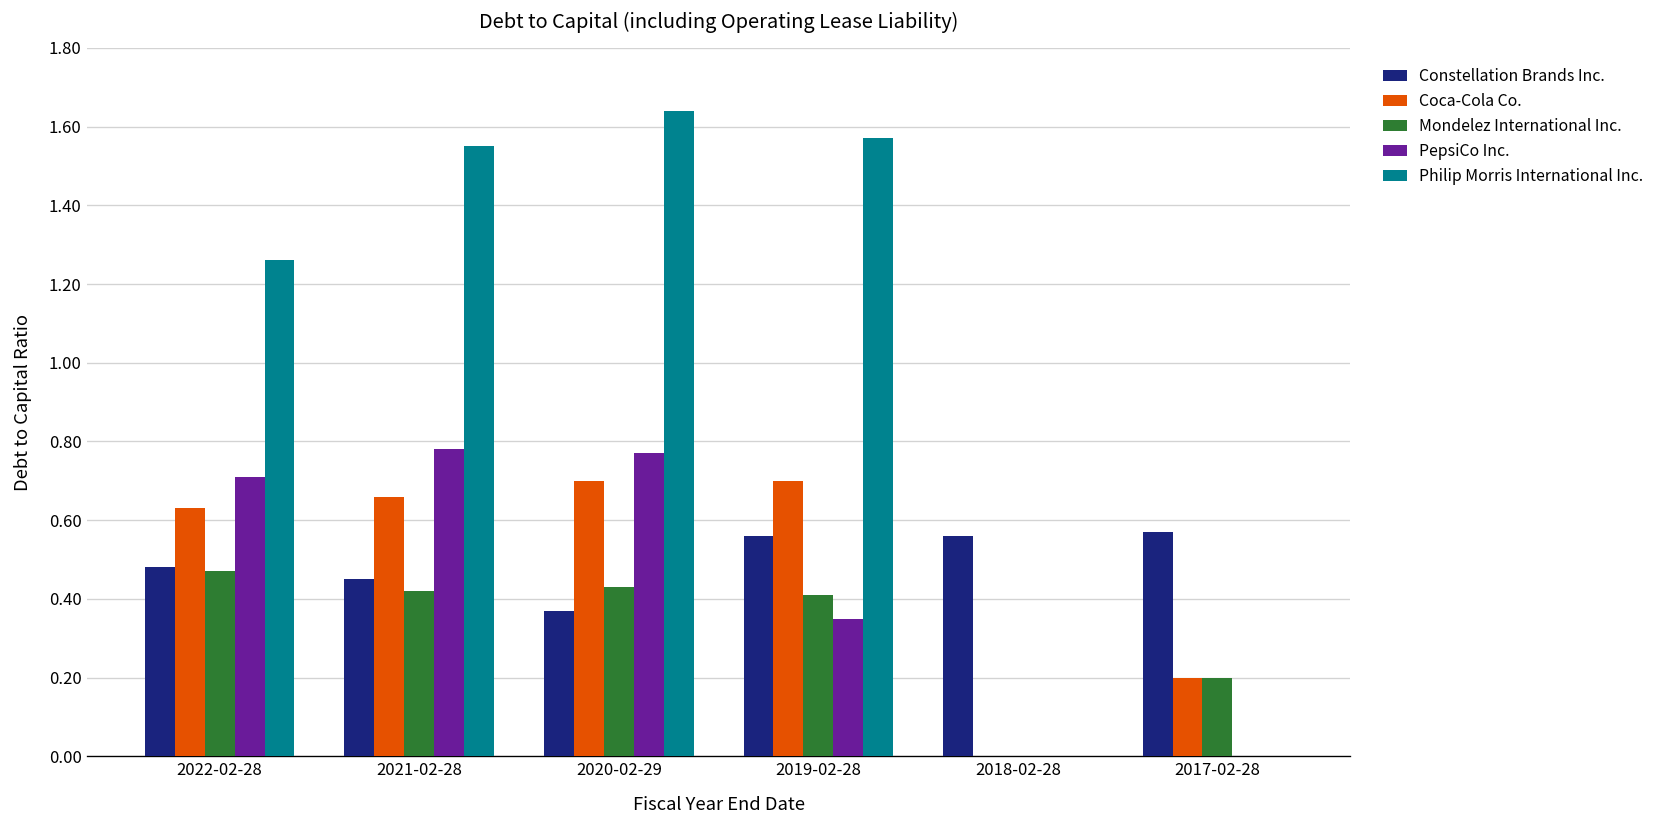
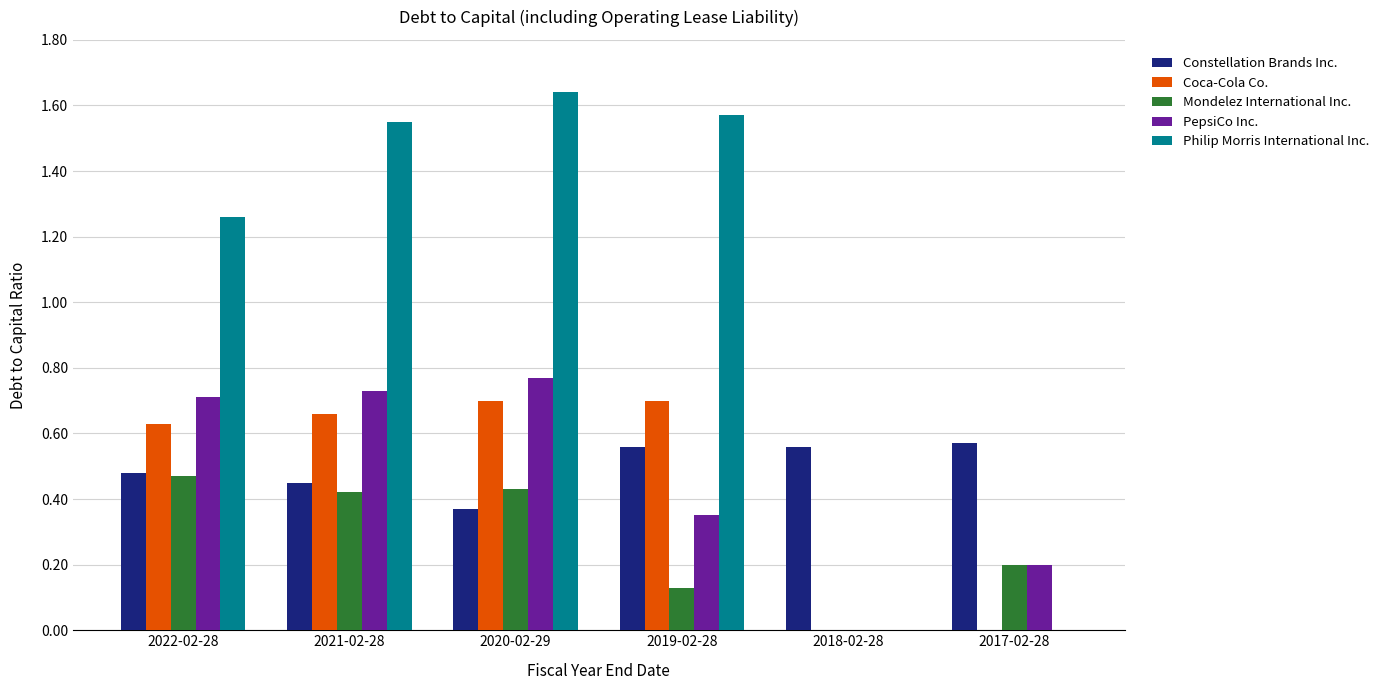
PepsiCo Inc., 2021-02-28: 0.78 -> 0.73
Mondelez International Inc., 2019-02-28: 0.41 -> 0.13
Coca-Cola Co., 2017-02-28: 0.2 -> 0.0
PepsiCo Inc., 2017-02-28: 0.0 -> 0.2
